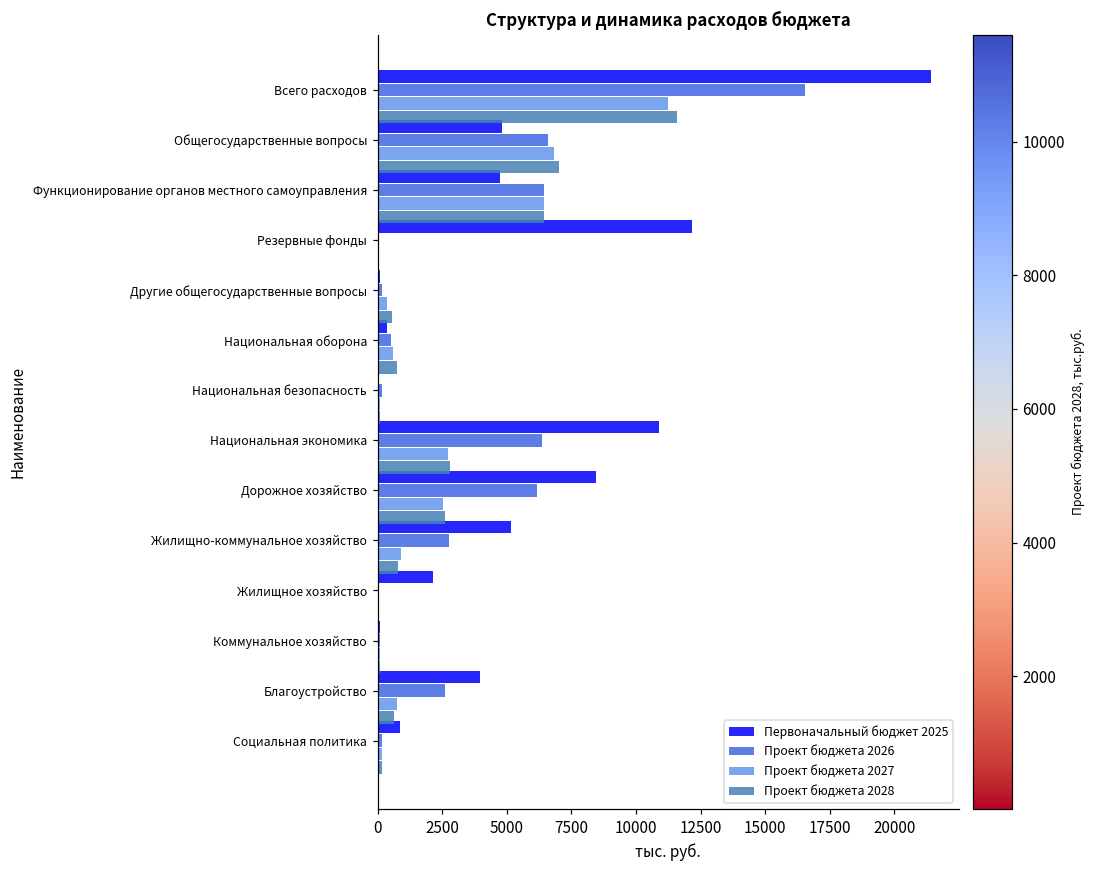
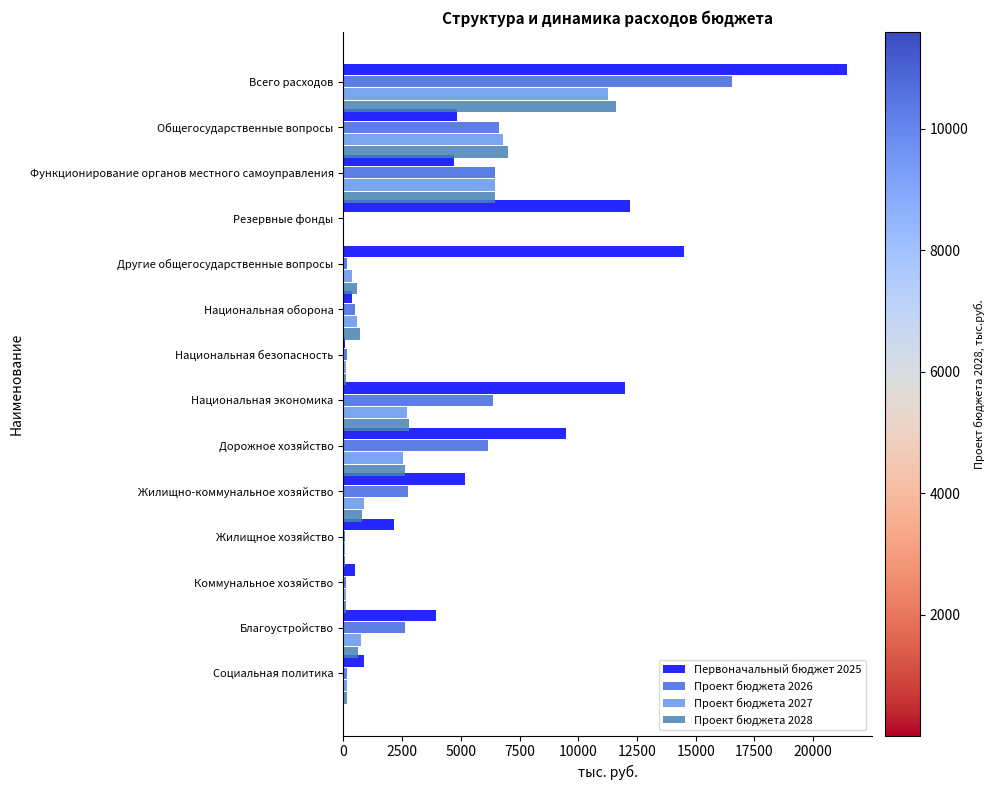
Первоначальный бюджет 2025, Другие общегосударственные вопросы: 100 -> 14500
Первоначальный бюджет 2025, Национальная экономика: 10900 -> 12000
Первоначальный бюджет 2025, Дорожное хозяйство: 8500 -> 9500
Первоначальный бюджет 2025, Коммунальное хозяйство: 100 -> 500
